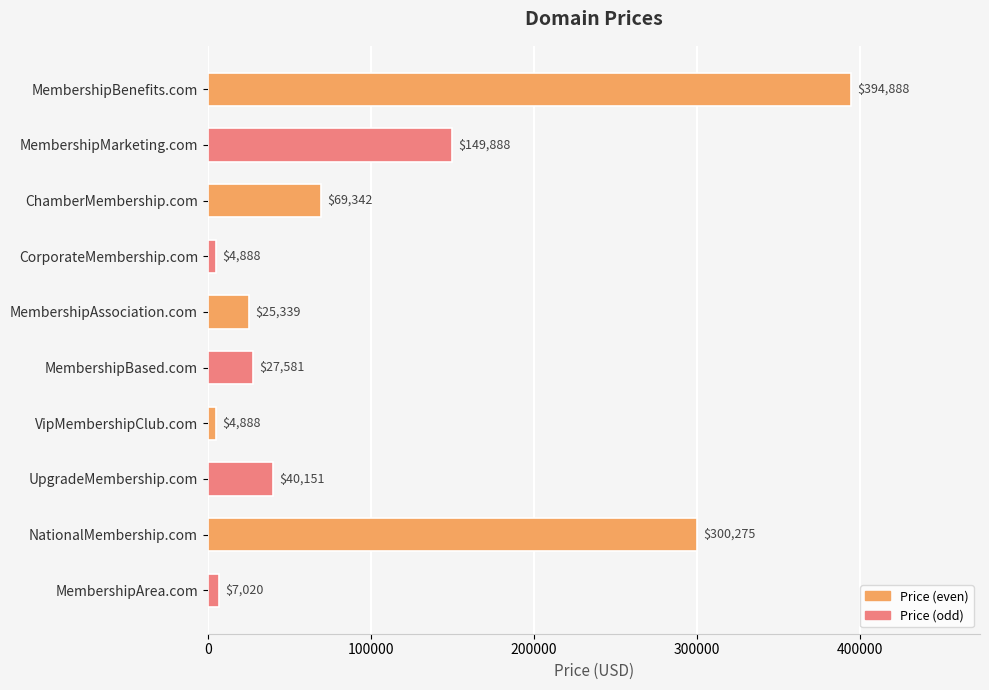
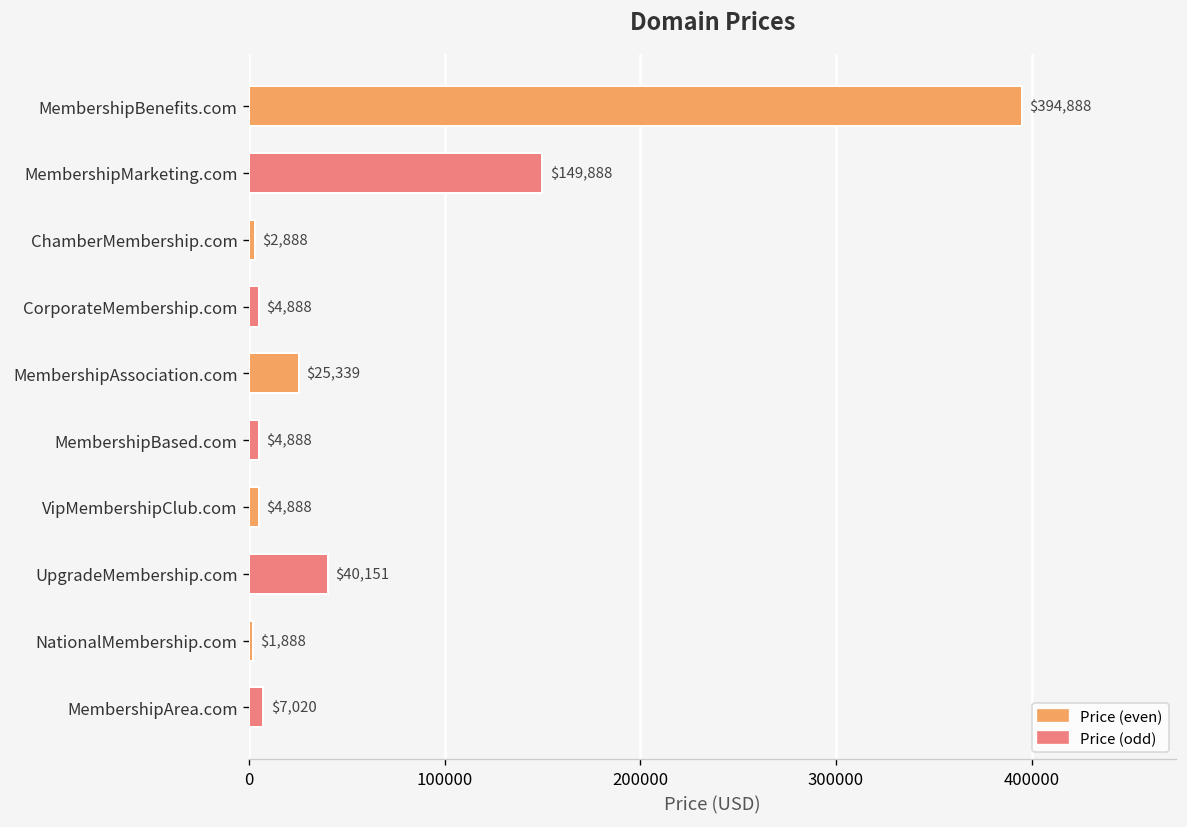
ChamberMembership.com: $69,342 -> $2,888
MembershipBased.com: $27,581 -> $4,888
NationalMembership.com: $300,275 -> $1,888
